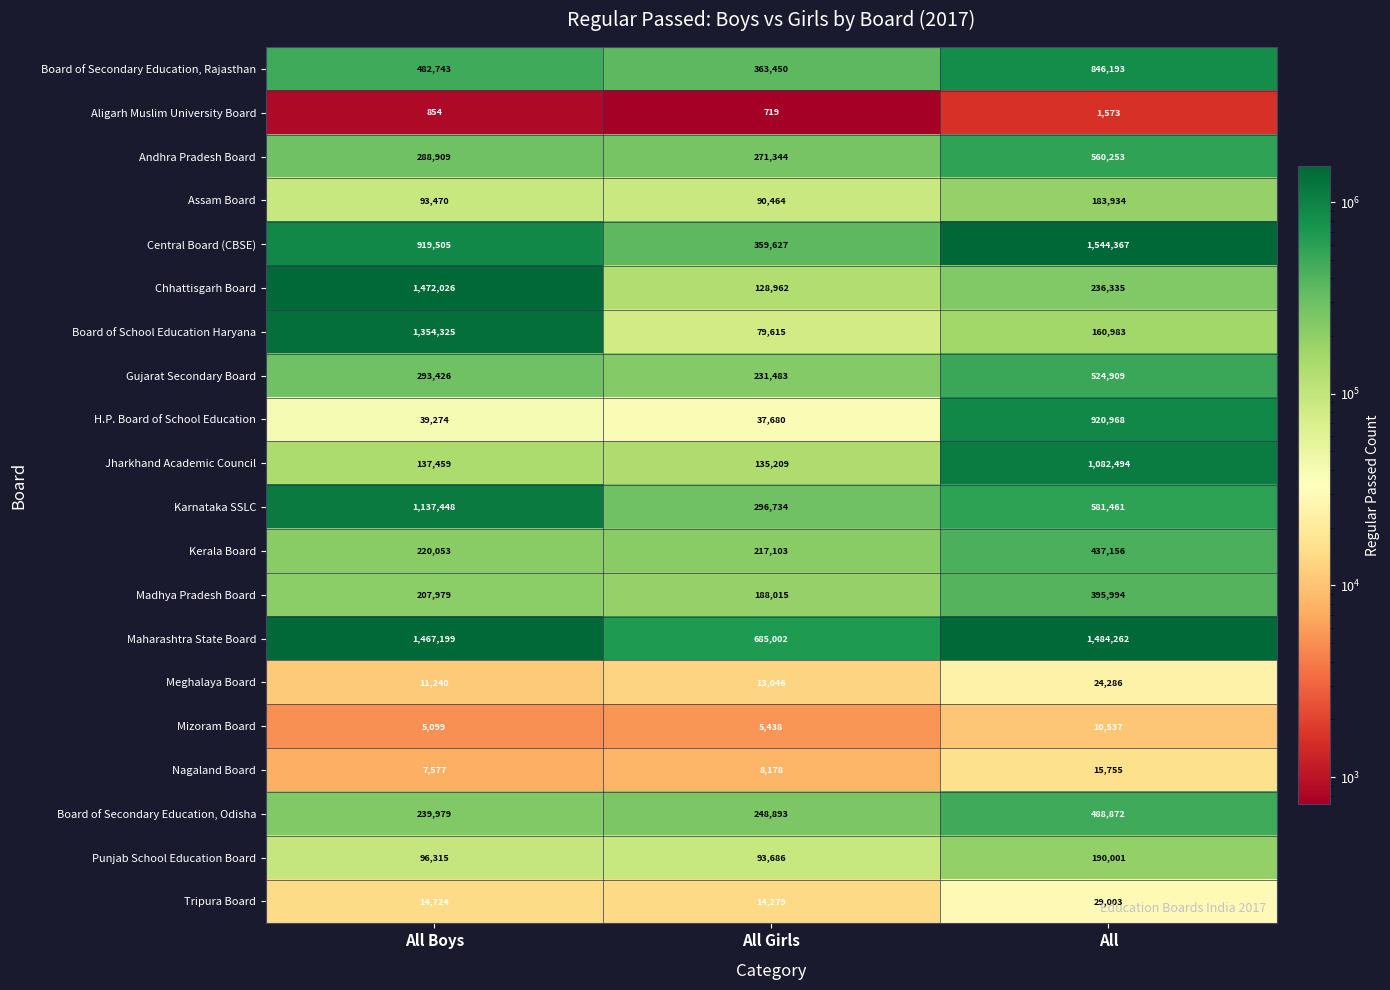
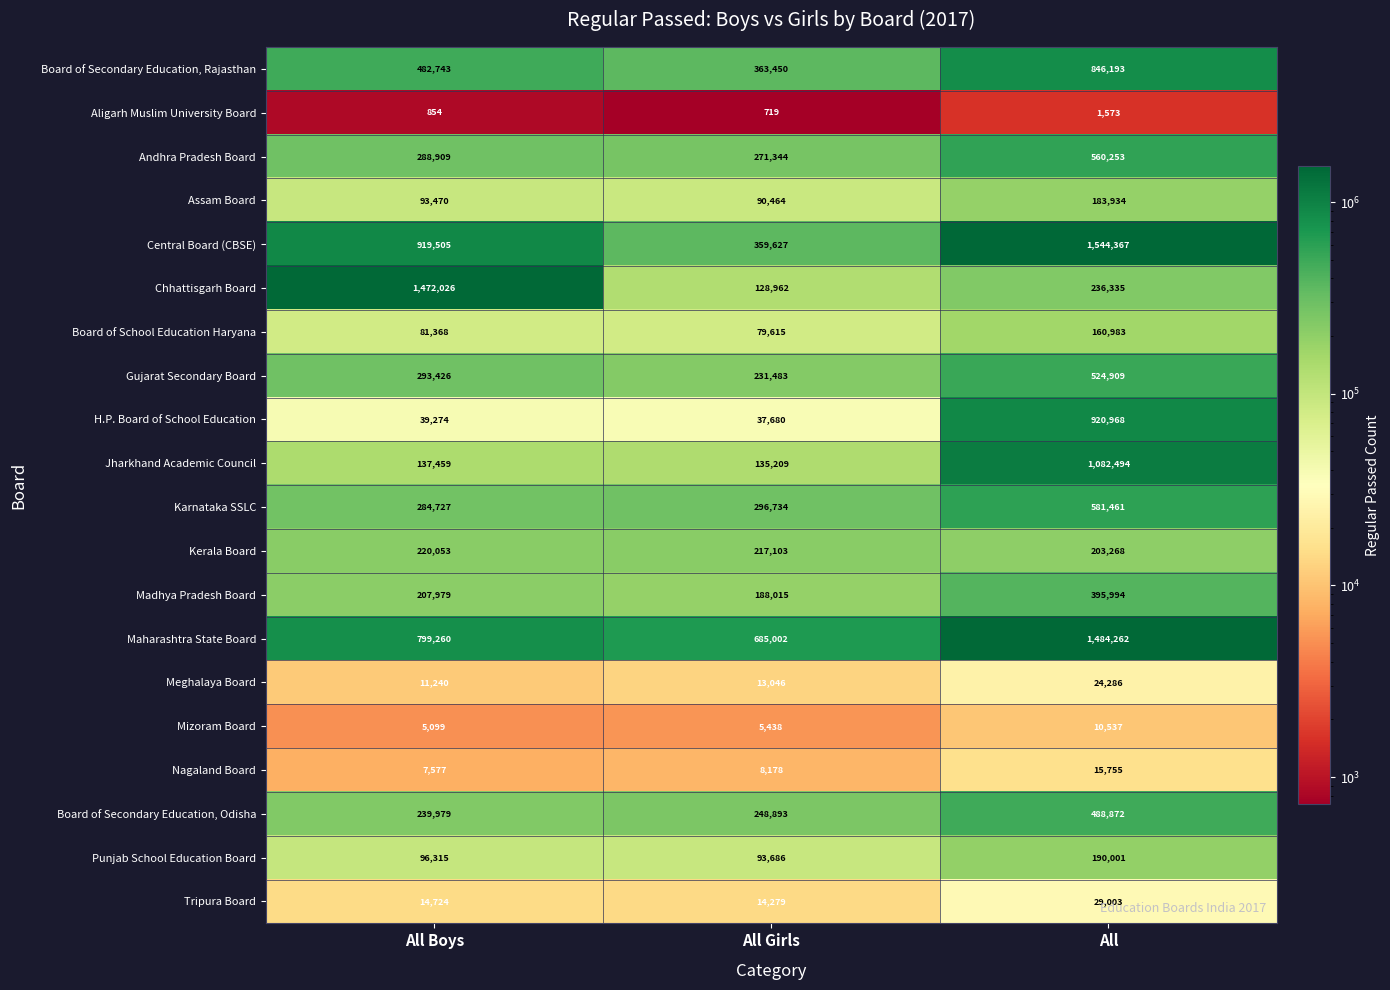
Board of School Education Haryana, All Boys: 1,354,325 -> 81,368
Karnataka SSLC, All Boys: 1,137,448 -> 284,727
Kerala Board, All: 437,156 -> 203,268
Maharashtra State Board, All Boys: 1,467,199 -> 799,260
